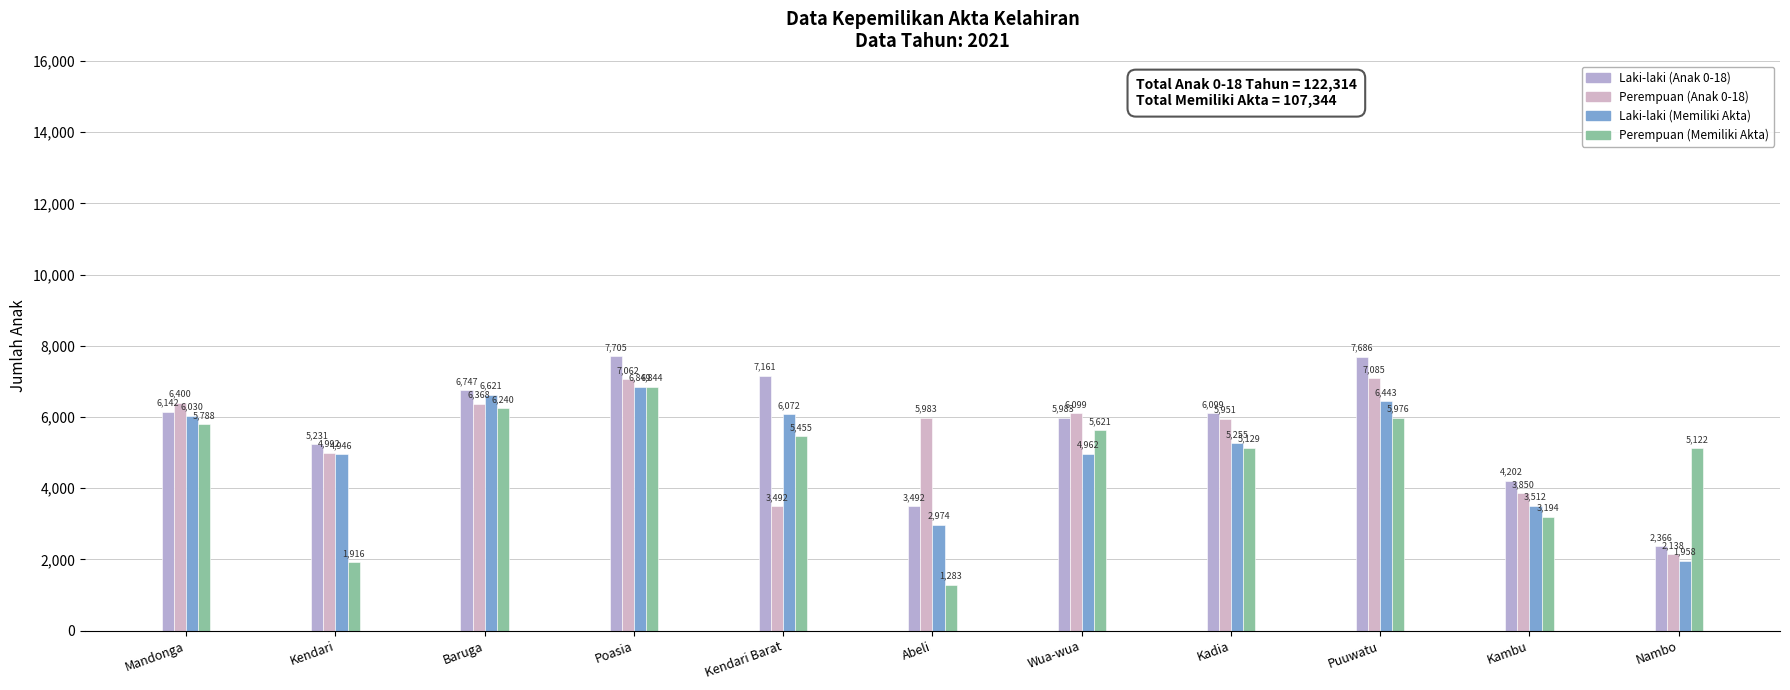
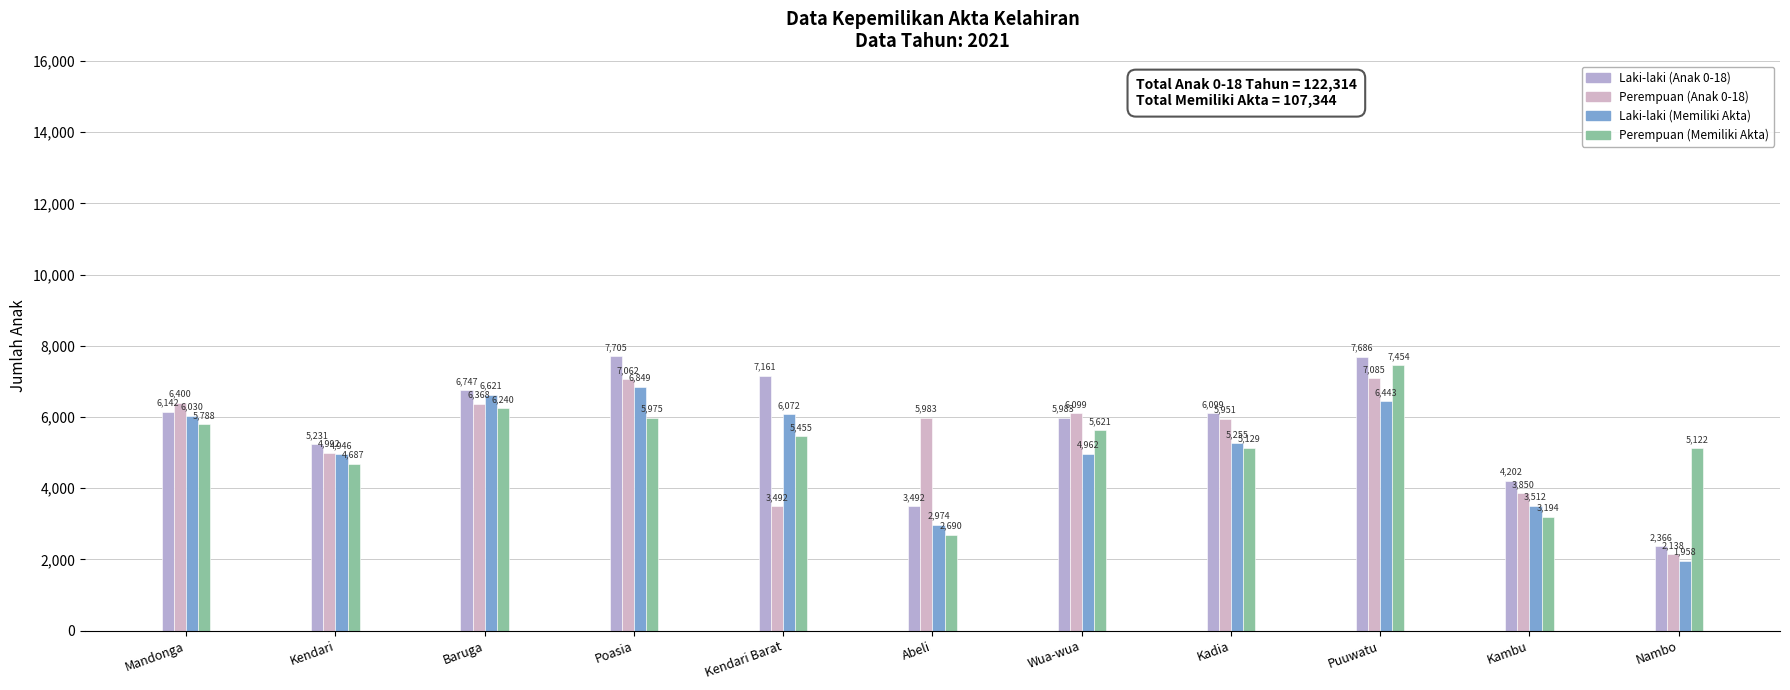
Perempuan (Memiliki Akta), Kendari: 1,916 -> 4,687
Perempuan (Memiliki Akta), Poasia: 6,844 -> 5,975
Perempuan (Memiliki Akta), Abeli: 1,283 -> 2,690
Perempuan (Memiliki Akta), Puuwatu: 5,976 -> 7,454
